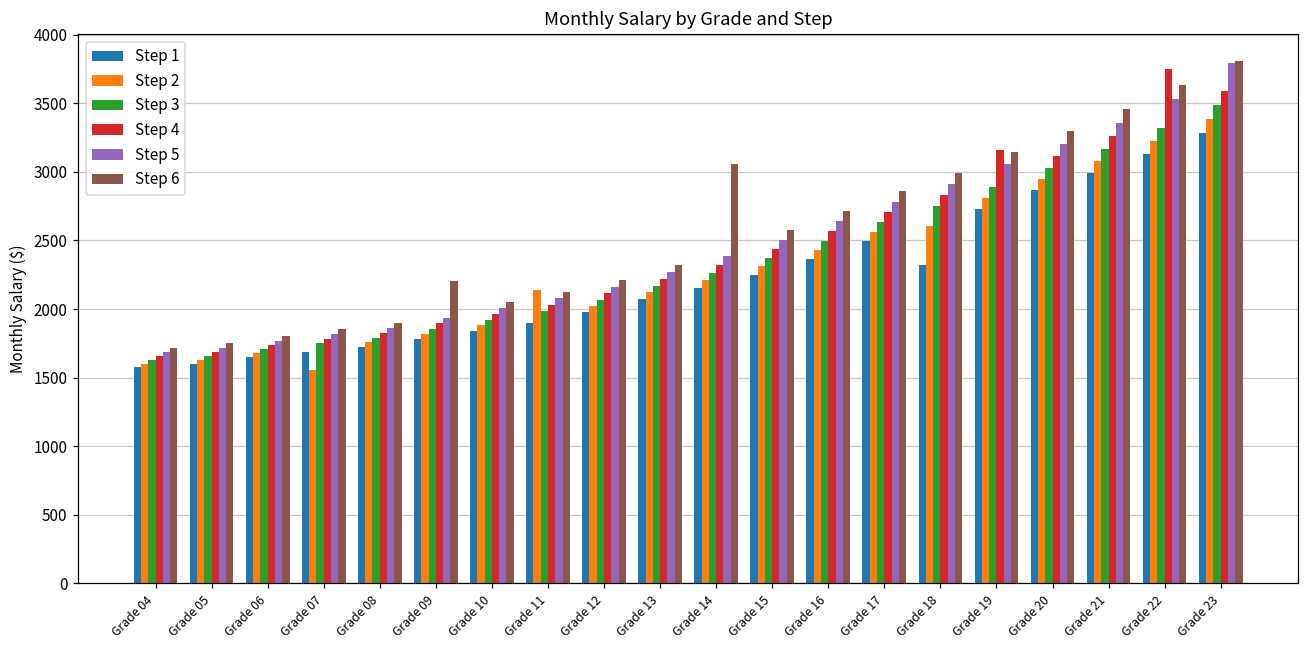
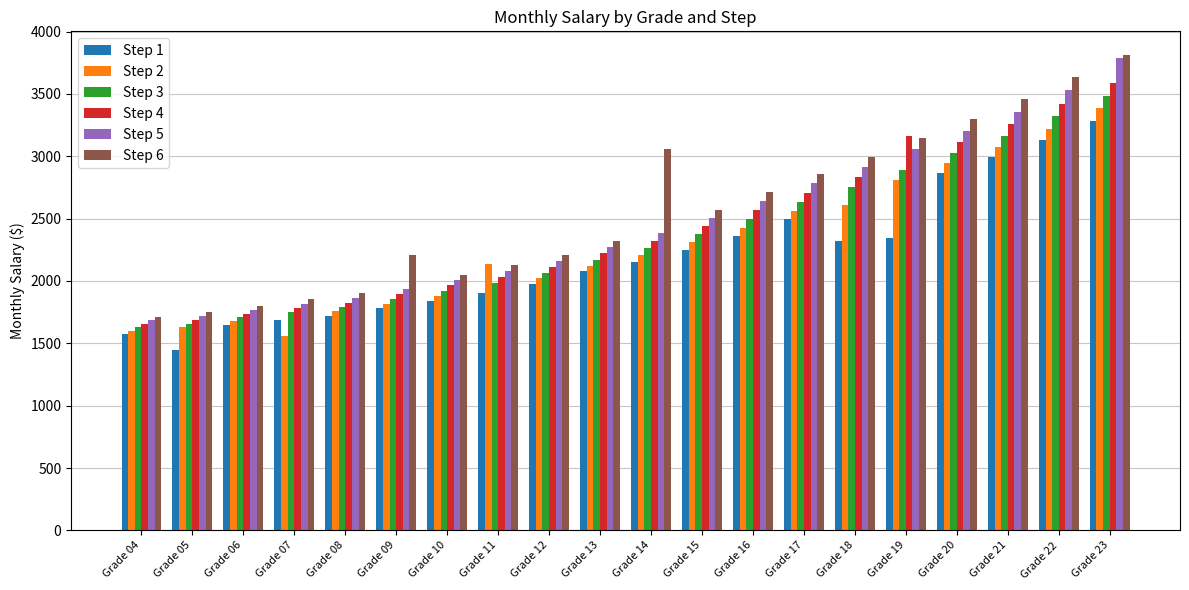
Step 1, Grade 05: 1600 -> 1450
Step 1, Grade 19: 2730 -> 2340
Step 4, Grade 22: 3750 -> 3420
